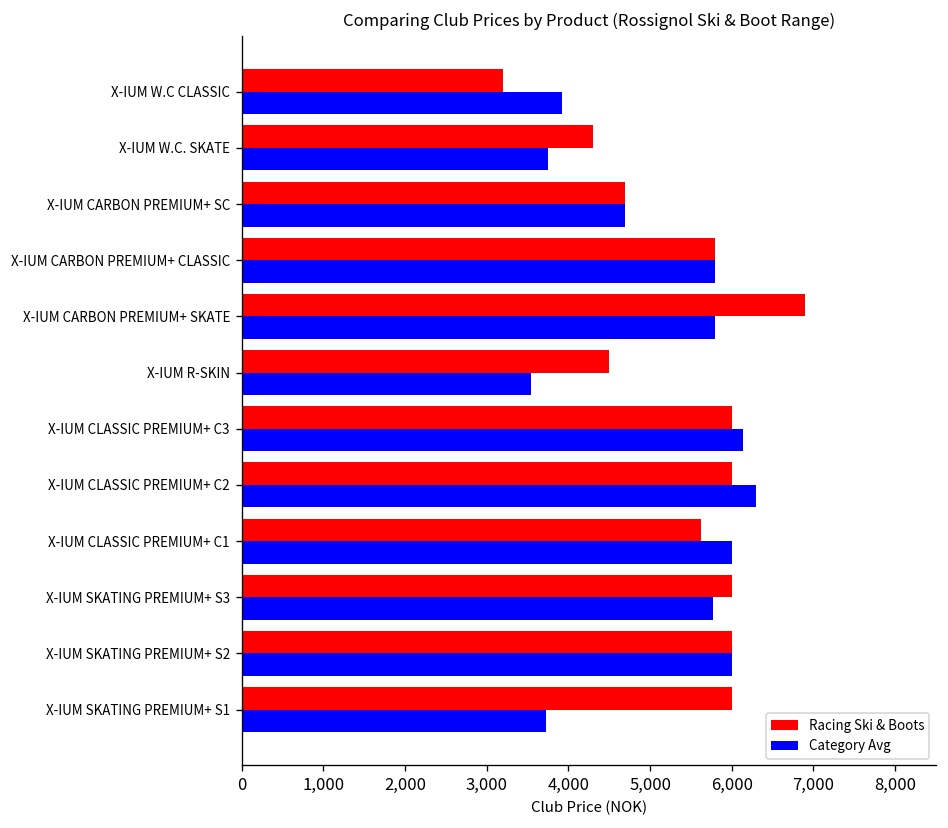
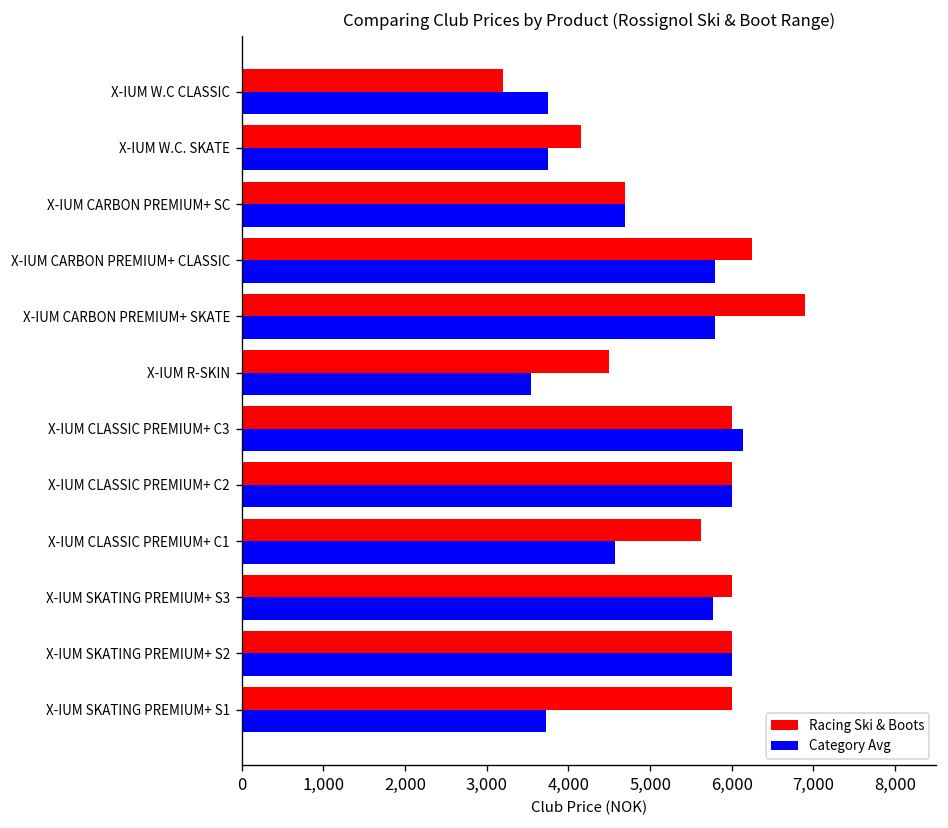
Category Avg, X-IUM W.C CLASSIC: 3,900 -> 3,700
Racing Ski & Boots, X-IUM W.C. SKATE: 4,300 -> 4,200
Racing Ski & Boots, X-IUM CARBON PREMIUM+ CLASSIC: 5,800 -> 6,200
Category Avg, X-IUM CLASSIC PREMIUM+ C2: 6,300 -> 6,000
Category Avg, X-IUM CLASSIC PREMIUM+ C1: 6,000 -> 4,600
